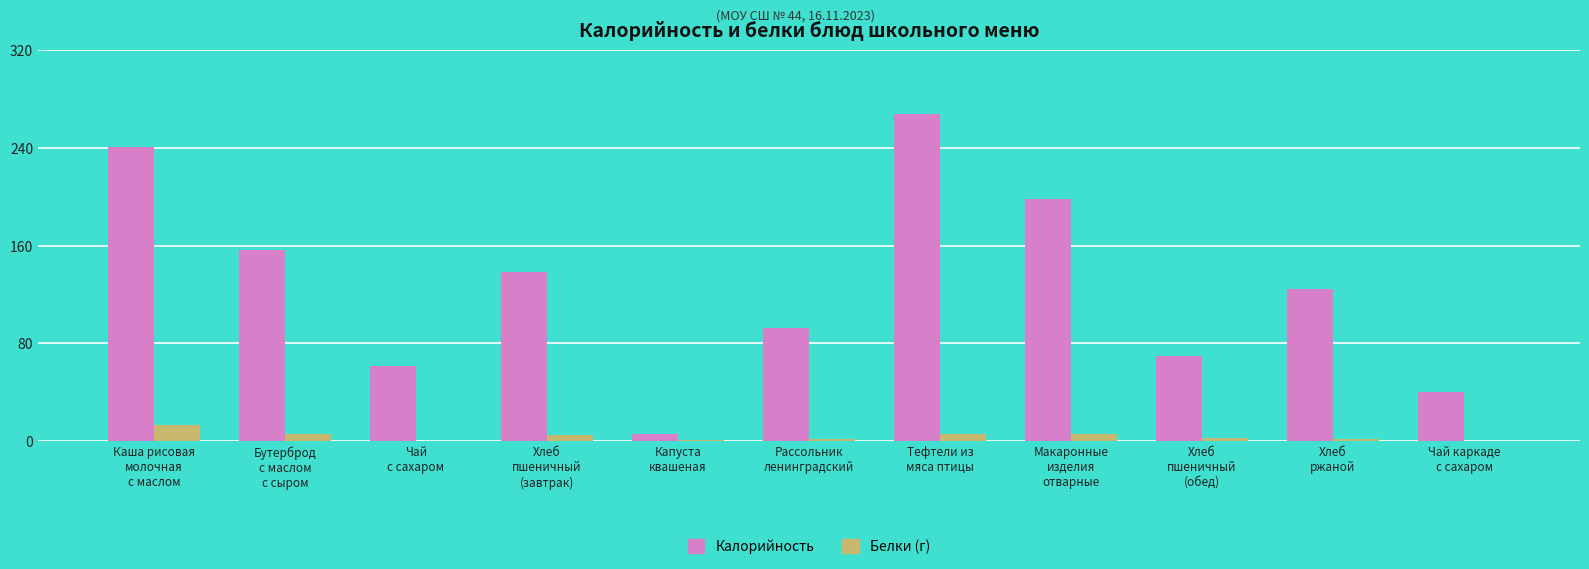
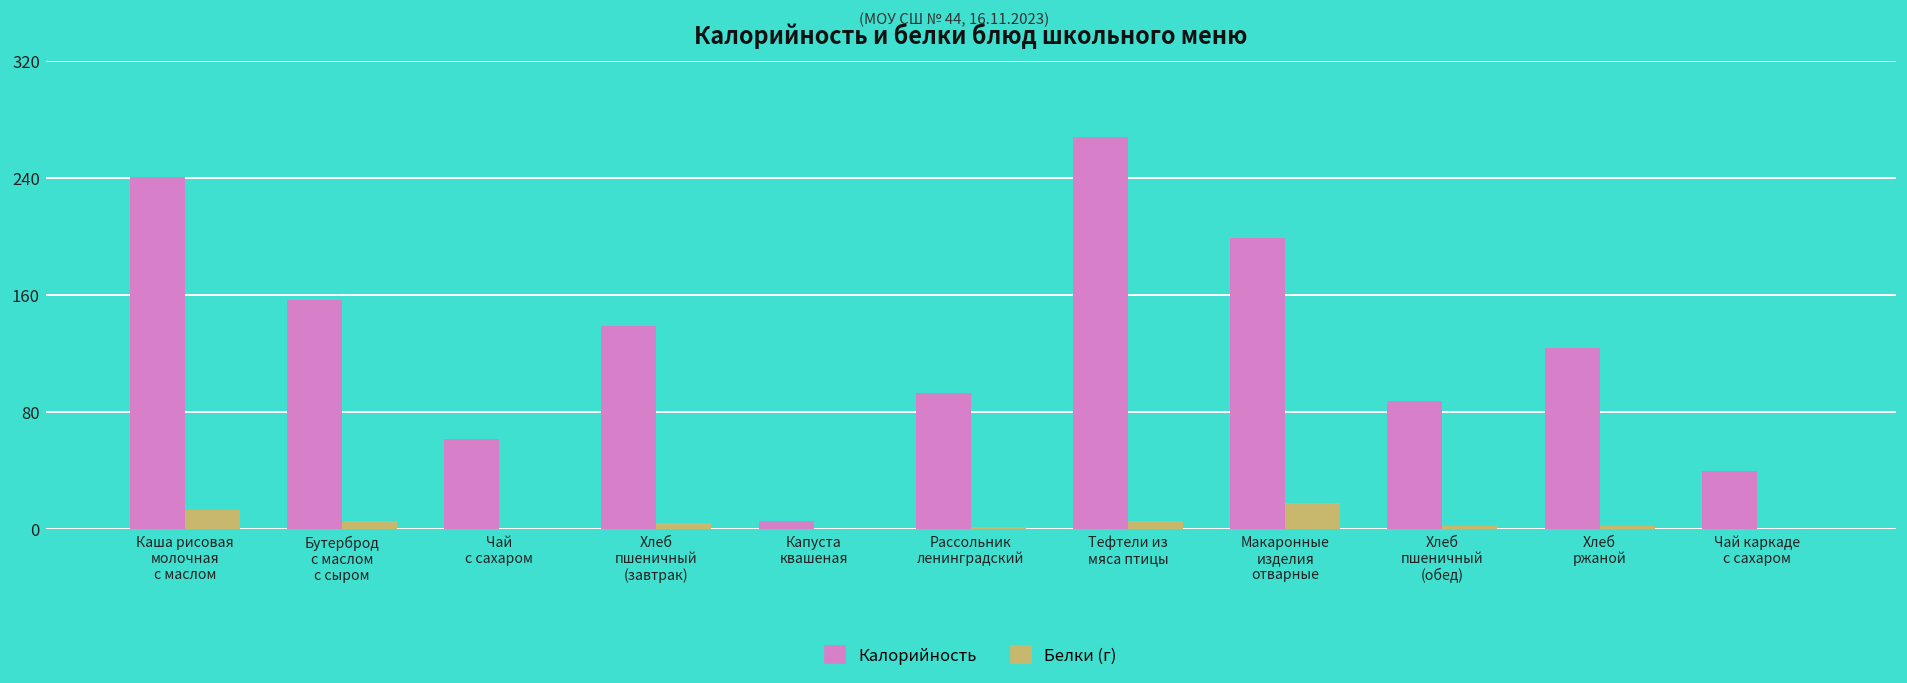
Белки (г), Макаронные изделия отварные: 6 -> 18
Калорийность, Хлеб пшеничный (обед): 69 -> 88
